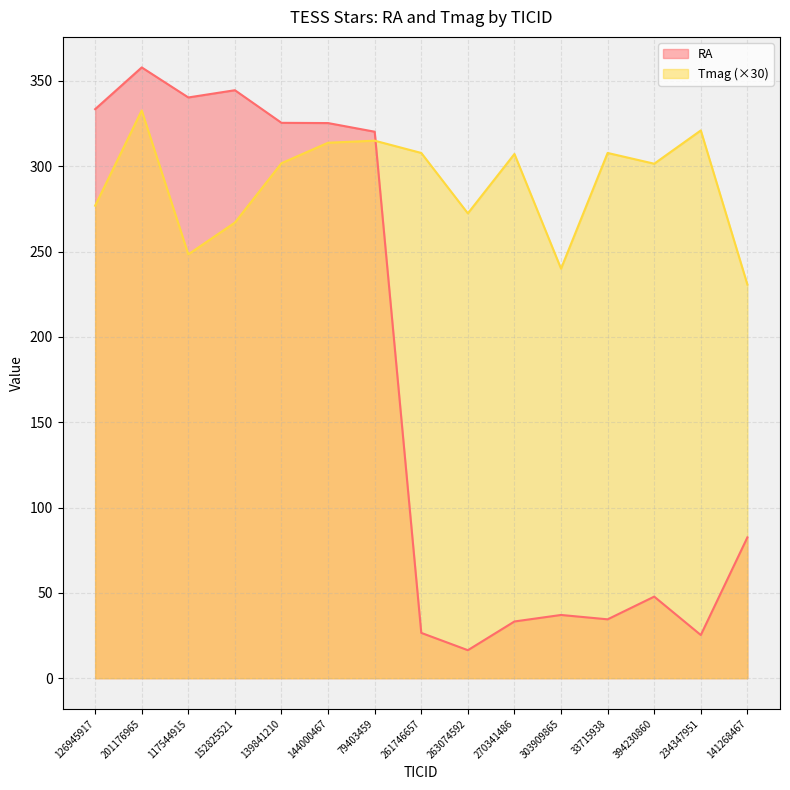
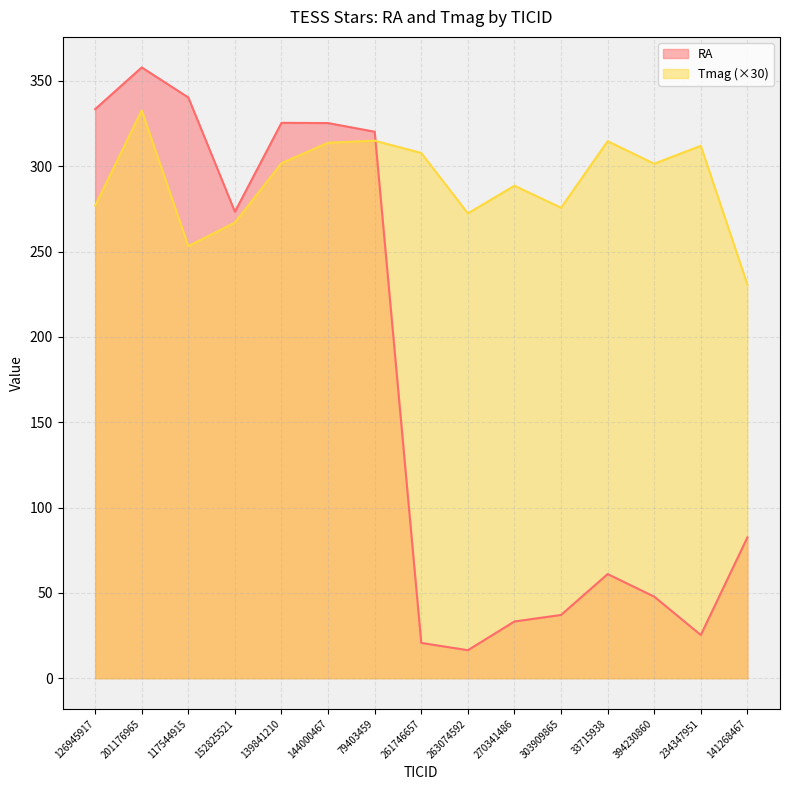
Tmag (×30), 117544915: 248 -> 253
RA, 152825521: 345 -> 273
RA, 261746657: 27 -> 21
Tmag (×30), 270341486: 307 -> 289
Tmag (×30), 303909865: 240 -> 276
RA, 33715938: 35 -> 61
Tmag (×30), 33715938: 308 -> 315
Tmag (×30), 234347951: 321 -> 312
